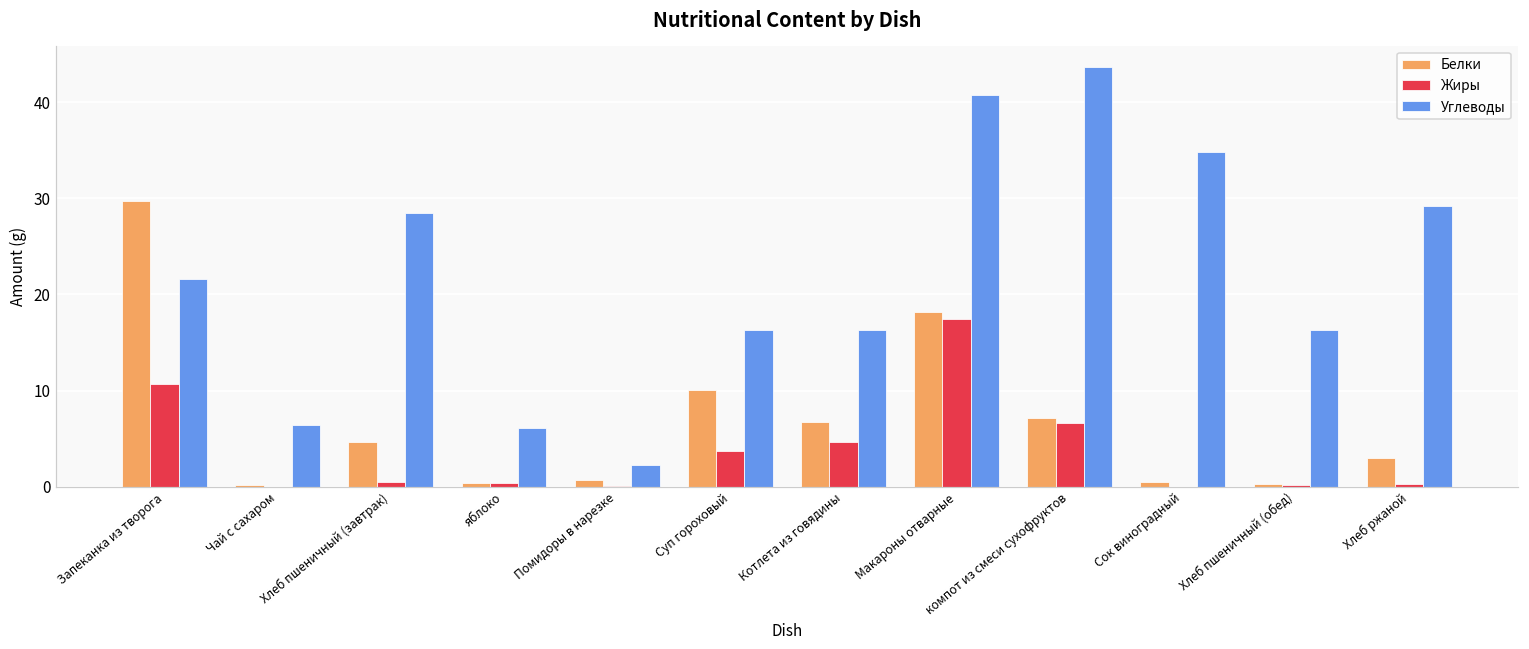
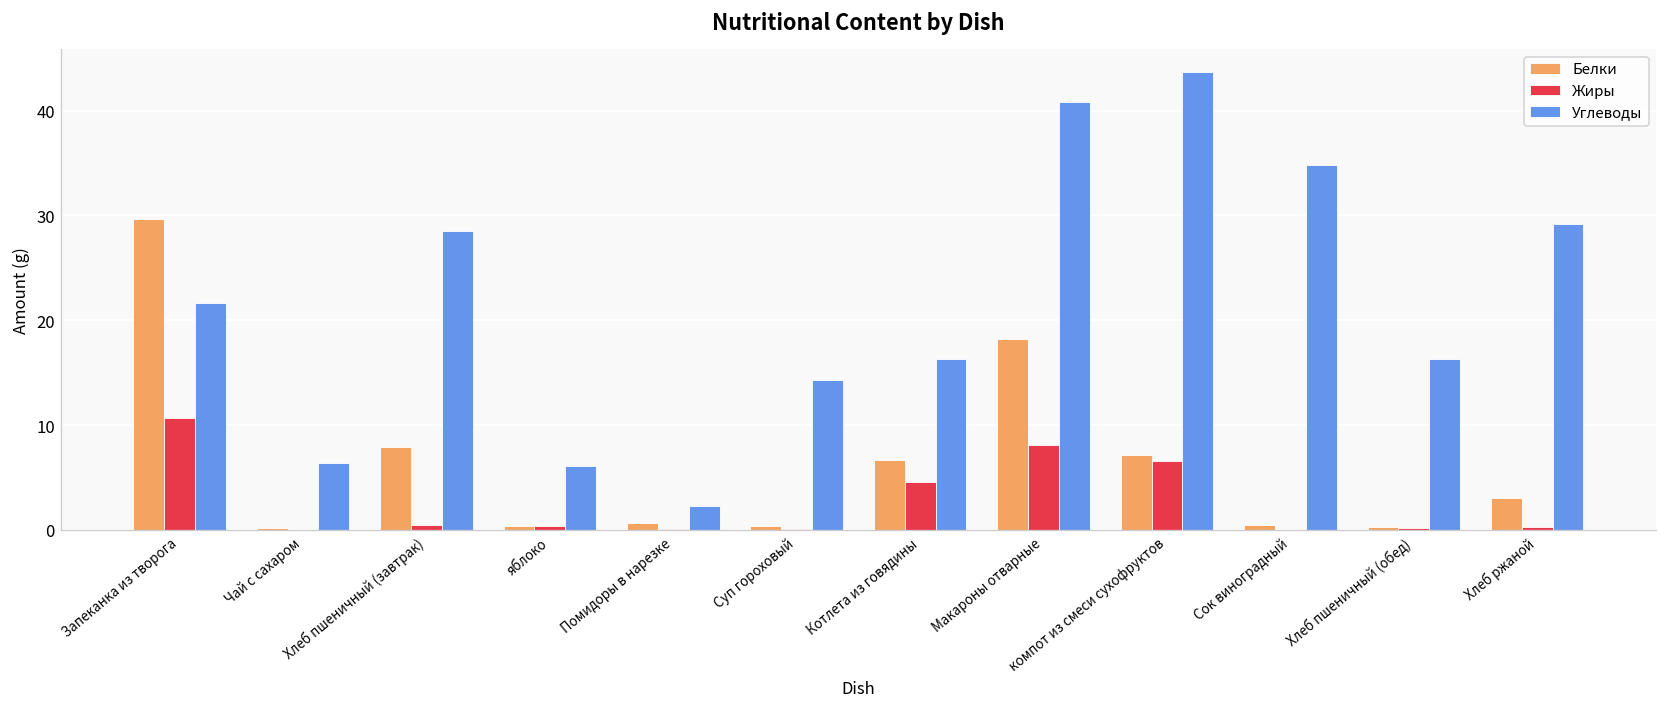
Белки, Хлеб пшеничный (завтрак): 5 -> 8
Белки, Суп гороховый: 10 -> 0
Жиры, Суп гороховый: 4 -> 0
Углеводы, Суп гороховый: 16 -> 14
Жиры, Макароны отварные: 17 -> 8
